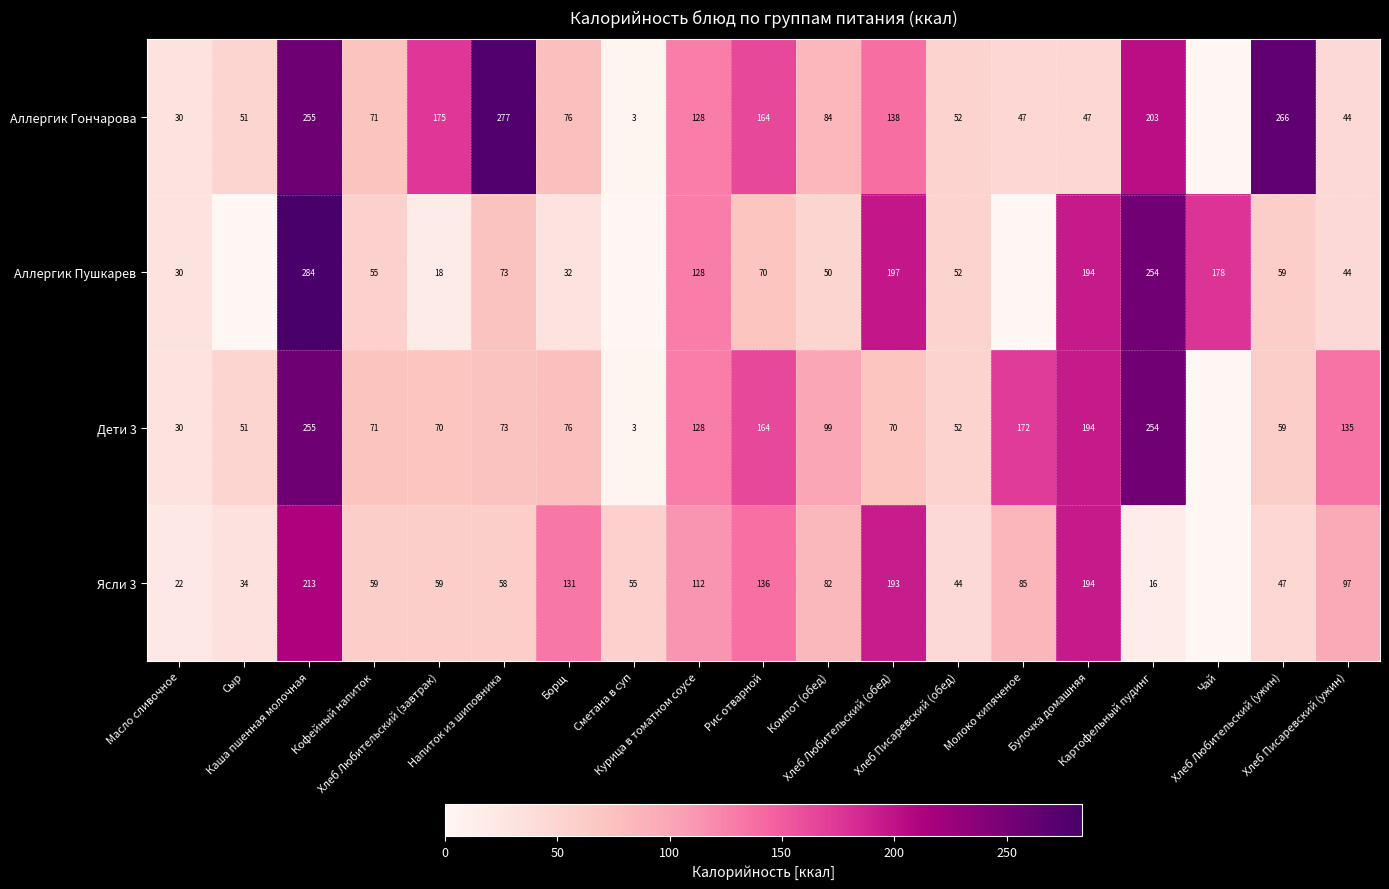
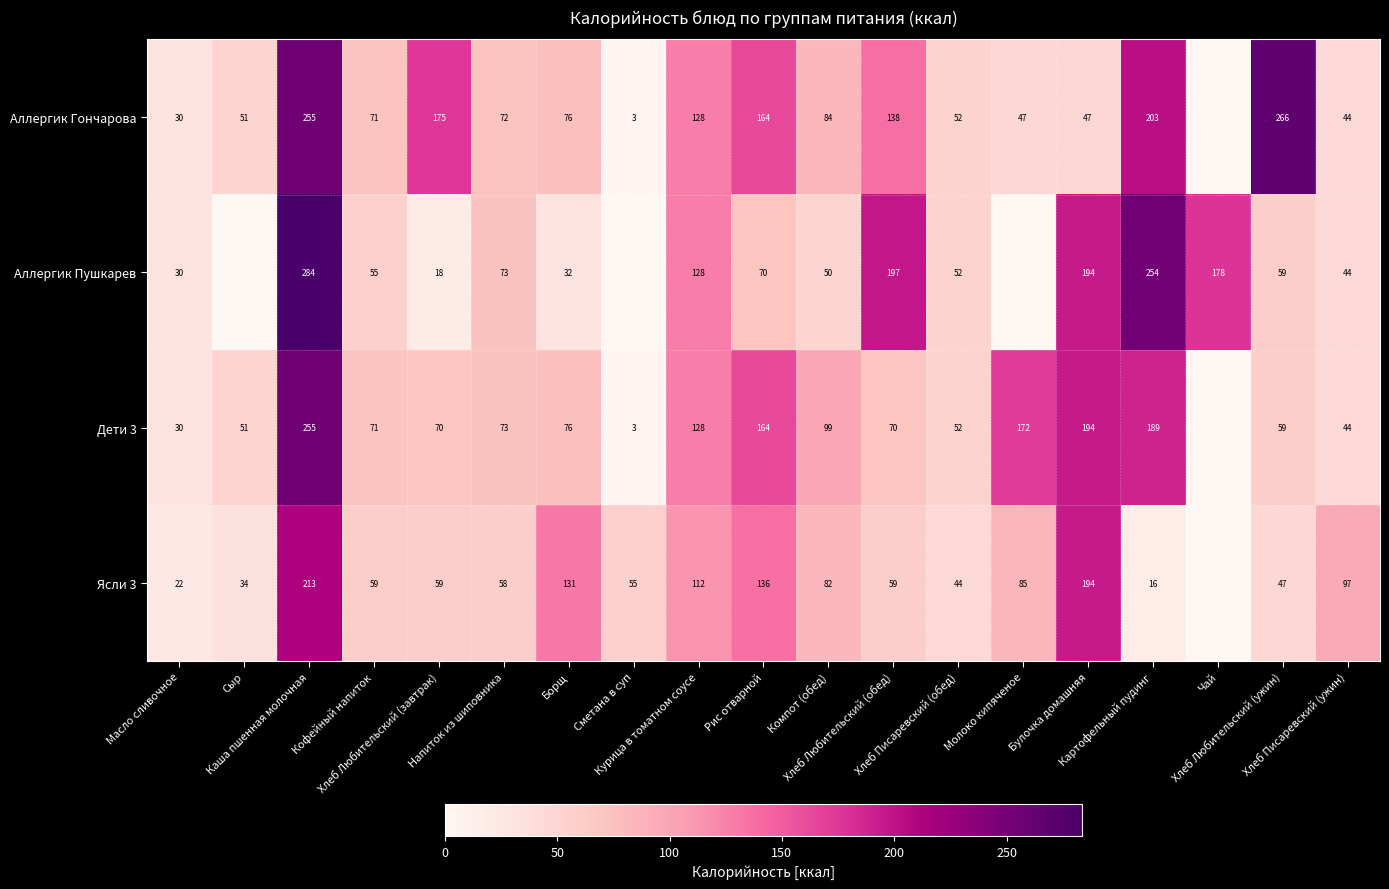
Аллергик Гончарова, Напиток из шиповника: 277 -> 72
Дети 3, Картофельный пудинг: 254 -> 189
Дети 3, Хлеб Писаревский (ужин): 135 -> 44
Ясли 3, Хлеб Любительский (обед): 193 -> 59
